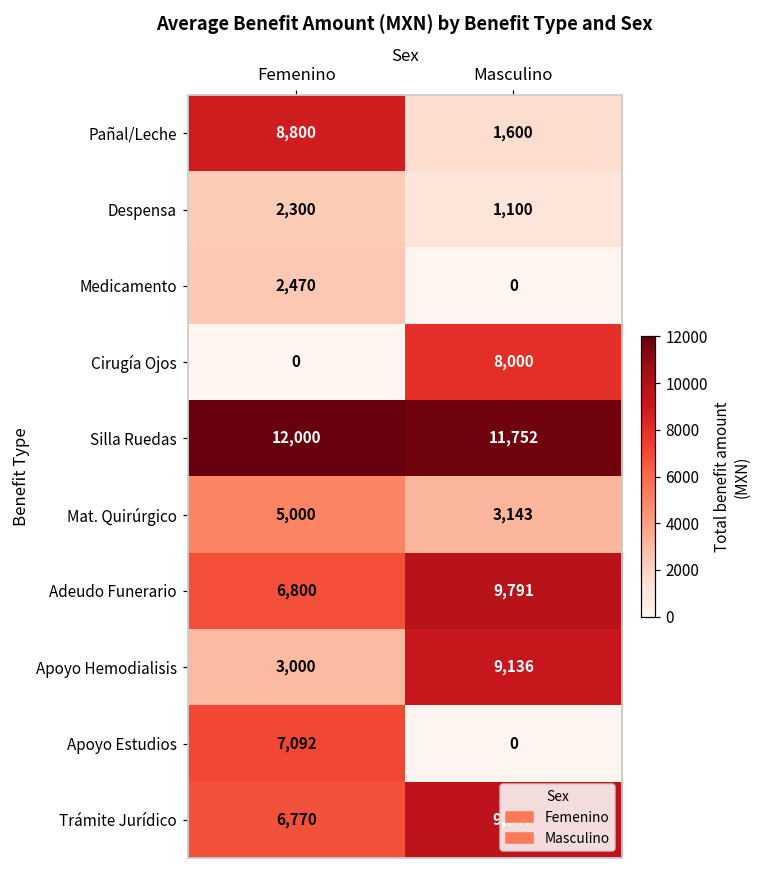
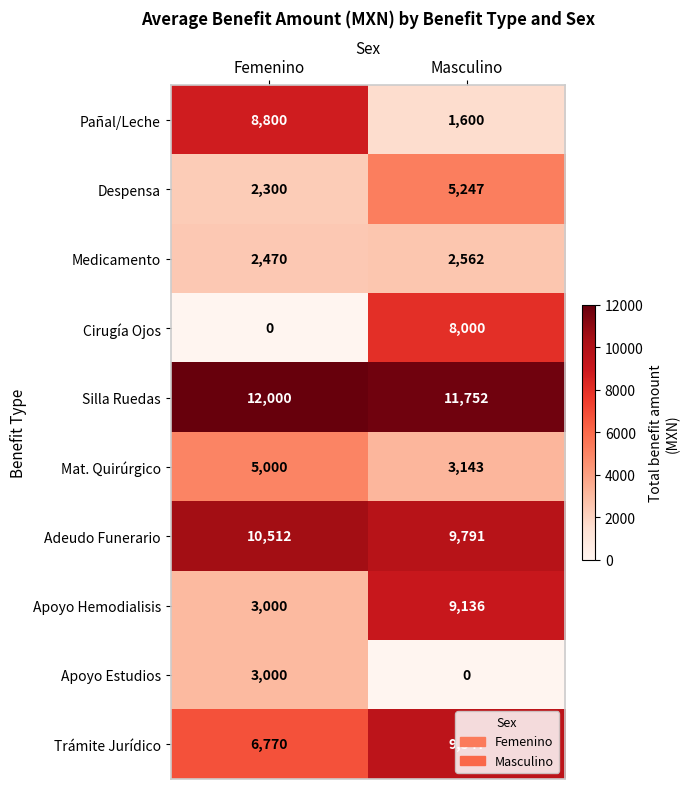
Despensa, Masculino: 1,100 -> 5,247
Medicamento, Masculino: 0 -> 2,562
Adeudo Funerario, Femenino: 6,800 -> 10,512
Apoyo Estudios, Femenino: 7,092 -> 3,000
